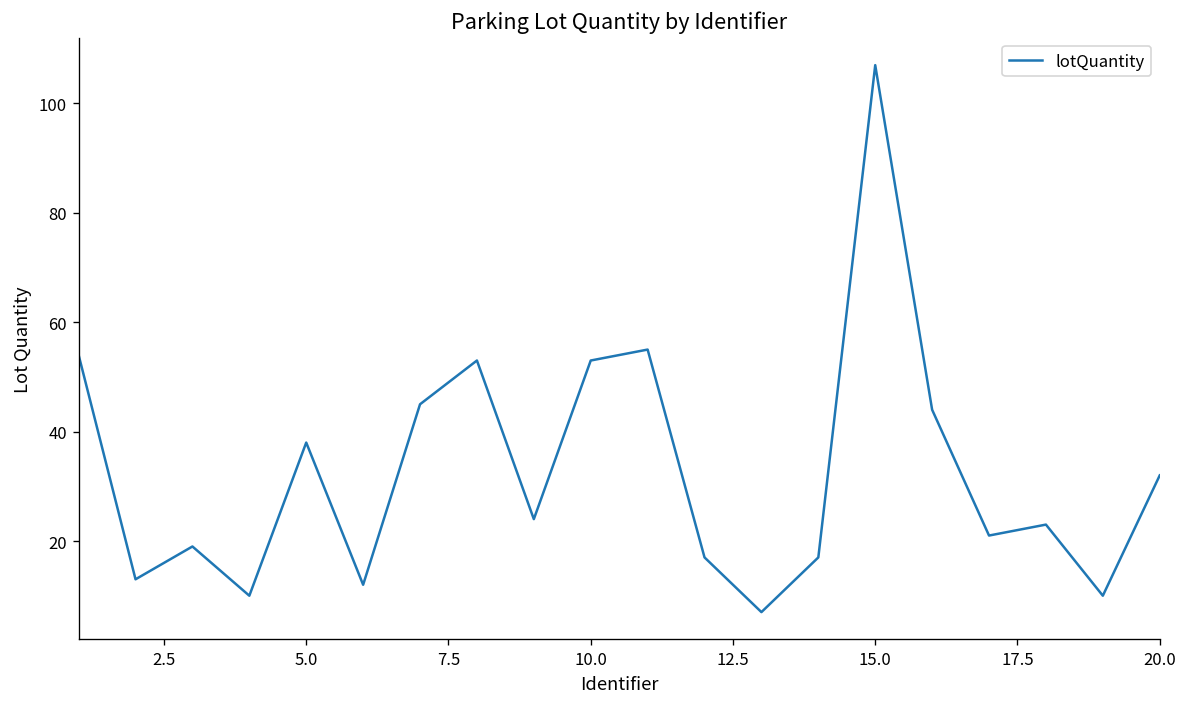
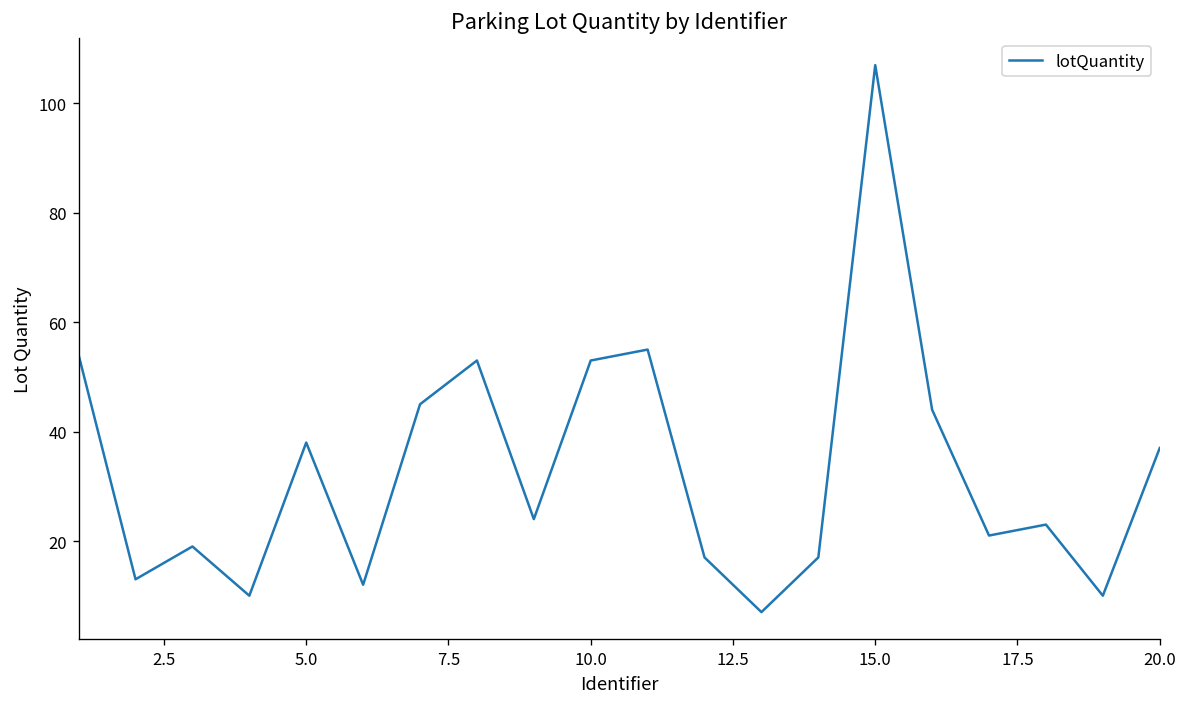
20.0: 32 -> 37
